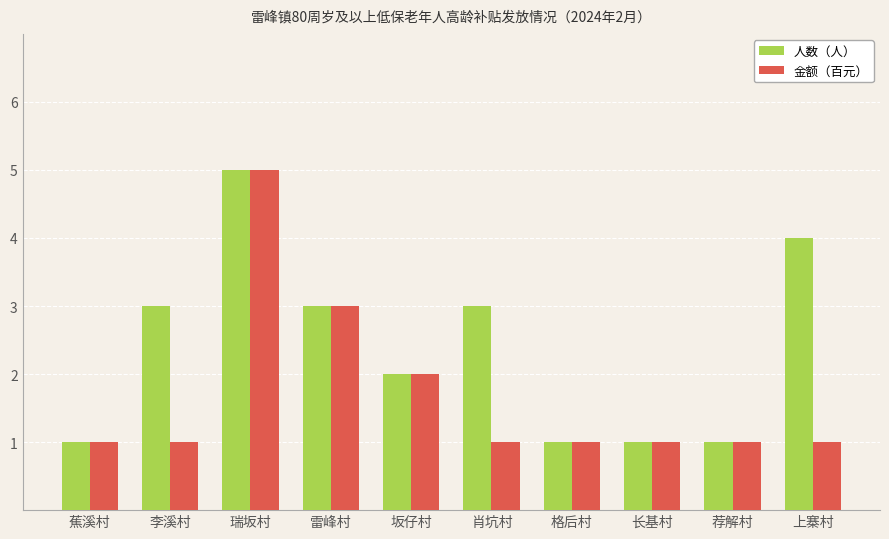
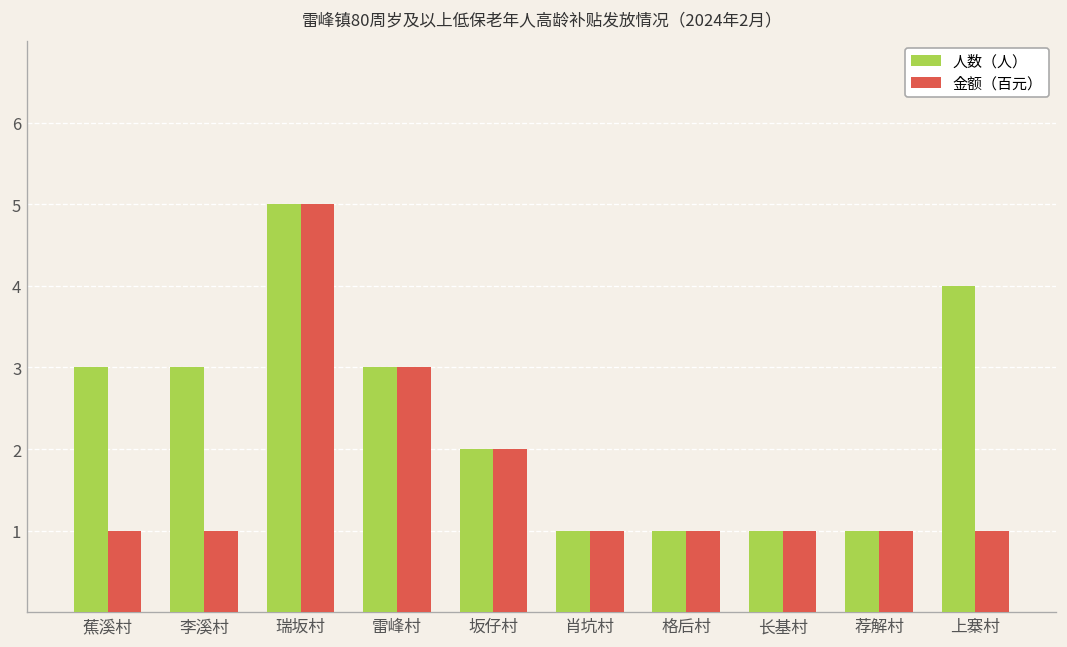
人数（人）, 蕉溪村: 1 -> 3
人数（人）, 肖坑村: 3 -> 1
